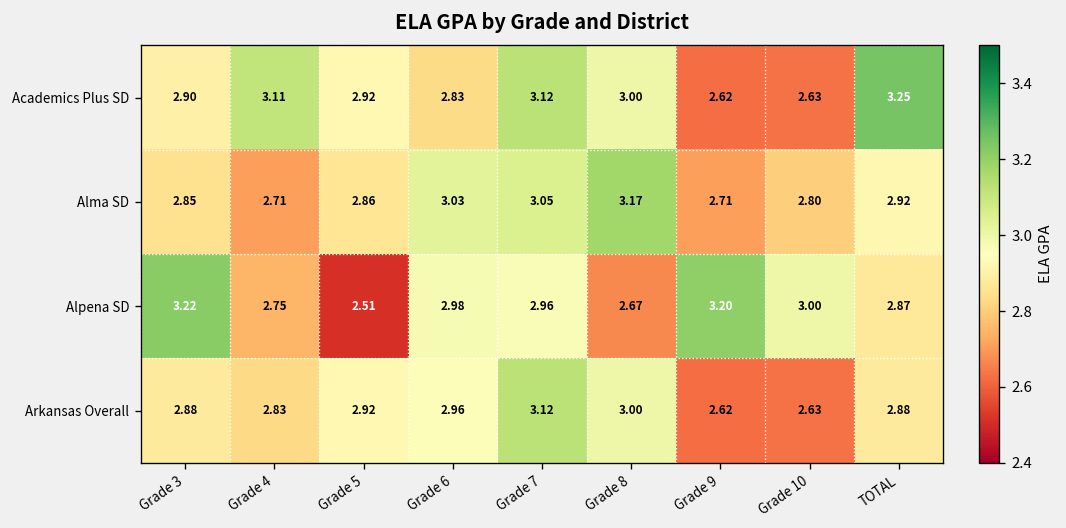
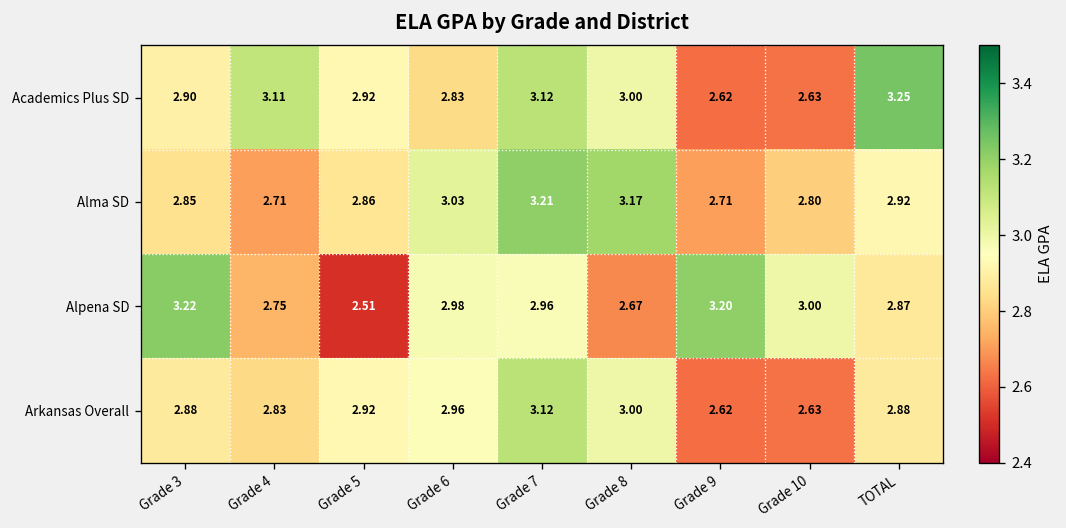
Alma SD, Grade 7: 3.05 -> 3.21
